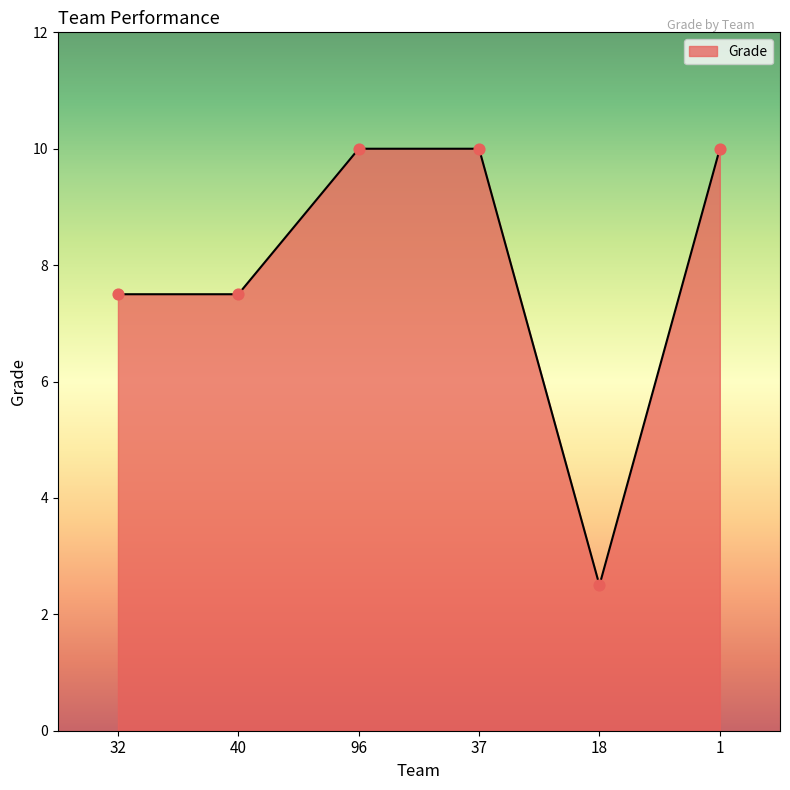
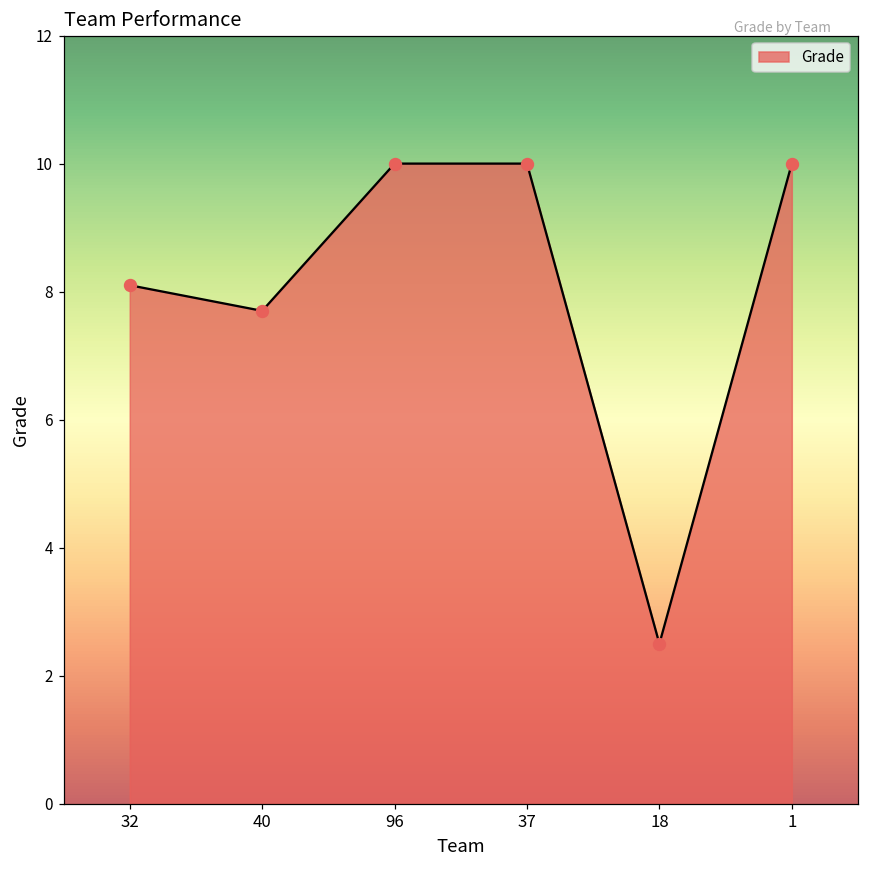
32: 7.5 -> 8.1
40: 7.5 -> 7.7
